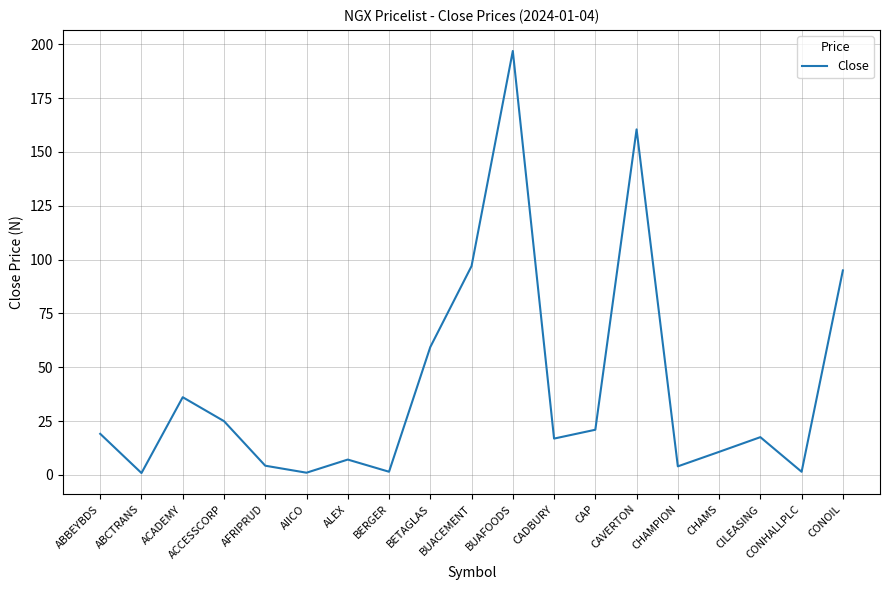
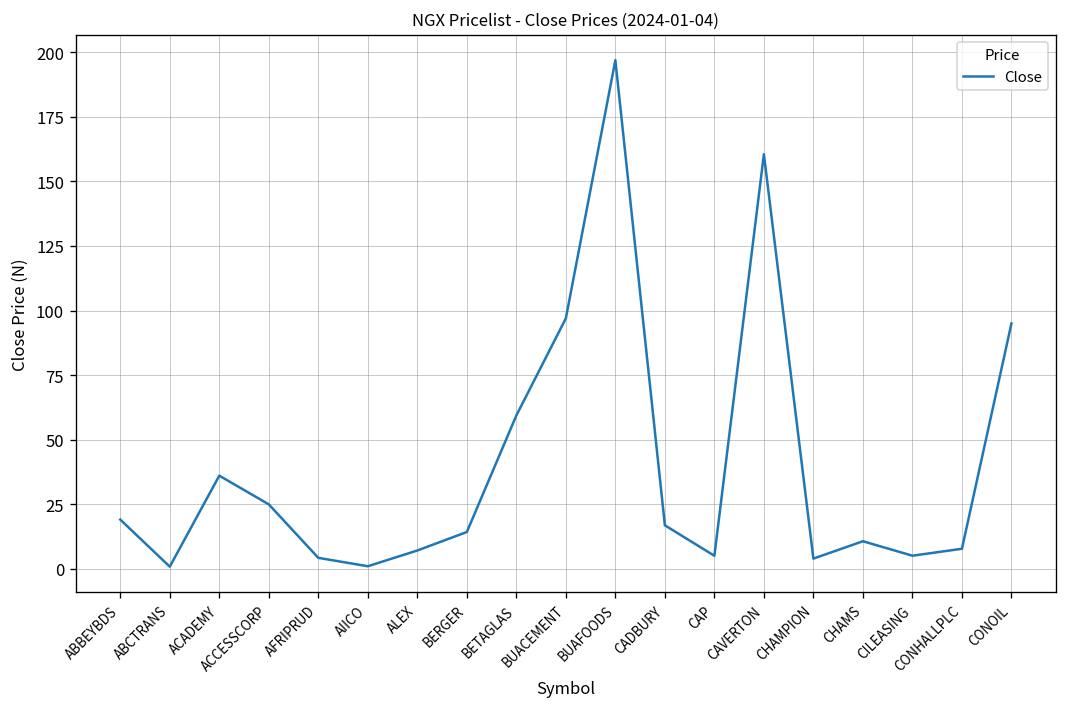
BERGER: 2 -> 14
CAP: 21 -> 5
CILEASING: 18 -> 5
CONHALLPLC: 1 -> 8
